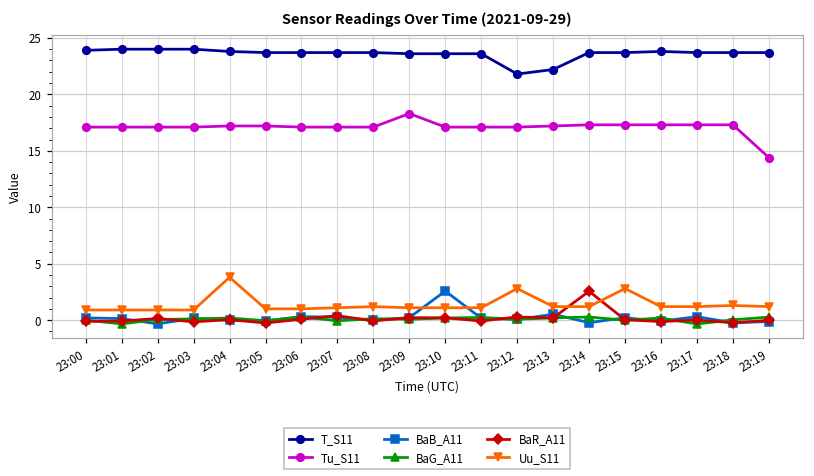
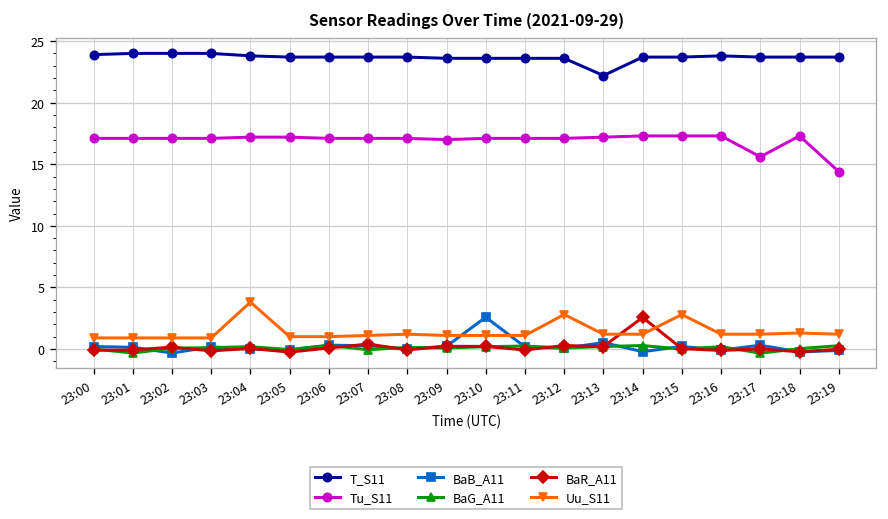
Tu_S11, 23:09: 18.3 -> 17.0
T_S11, 23:12: 21.8 -> 23.6
Tu_S11, 23:17: 17.3 -> 15.6
